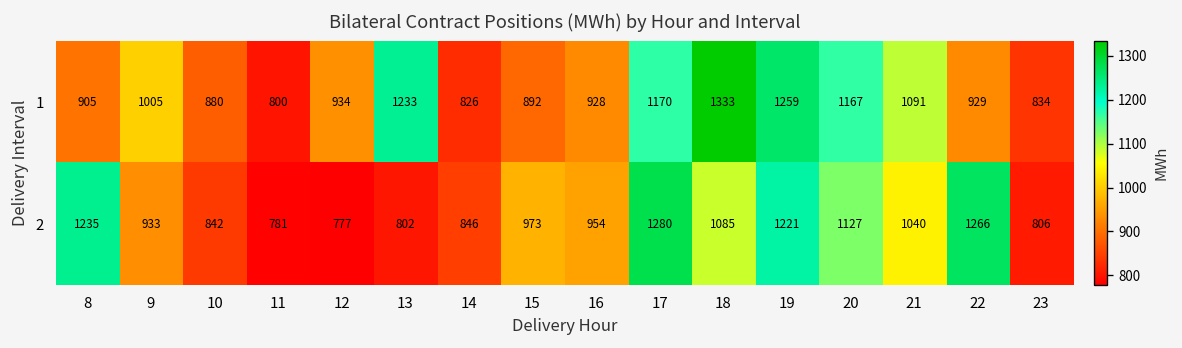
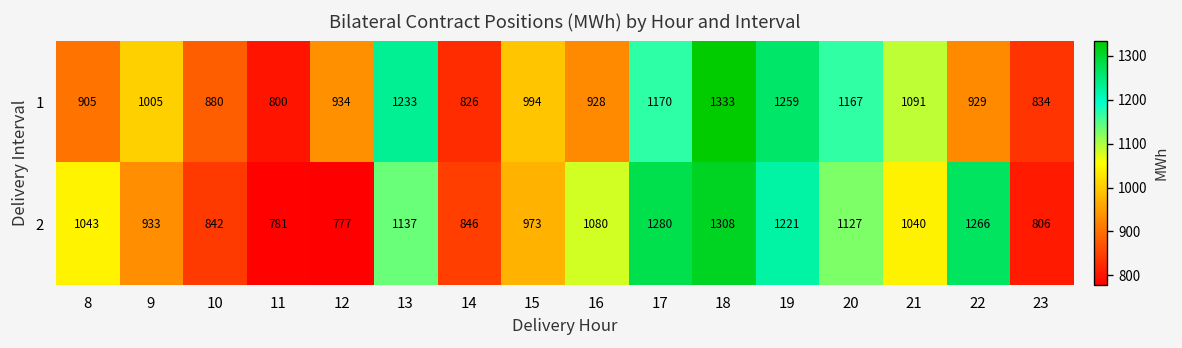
1, 15: 892 -> 994
2, 8: 1235 -> 1043
2, 13: 802 -> 1137
2, 16: 954 -> 1080
2, 18: 1085 -> 1308
